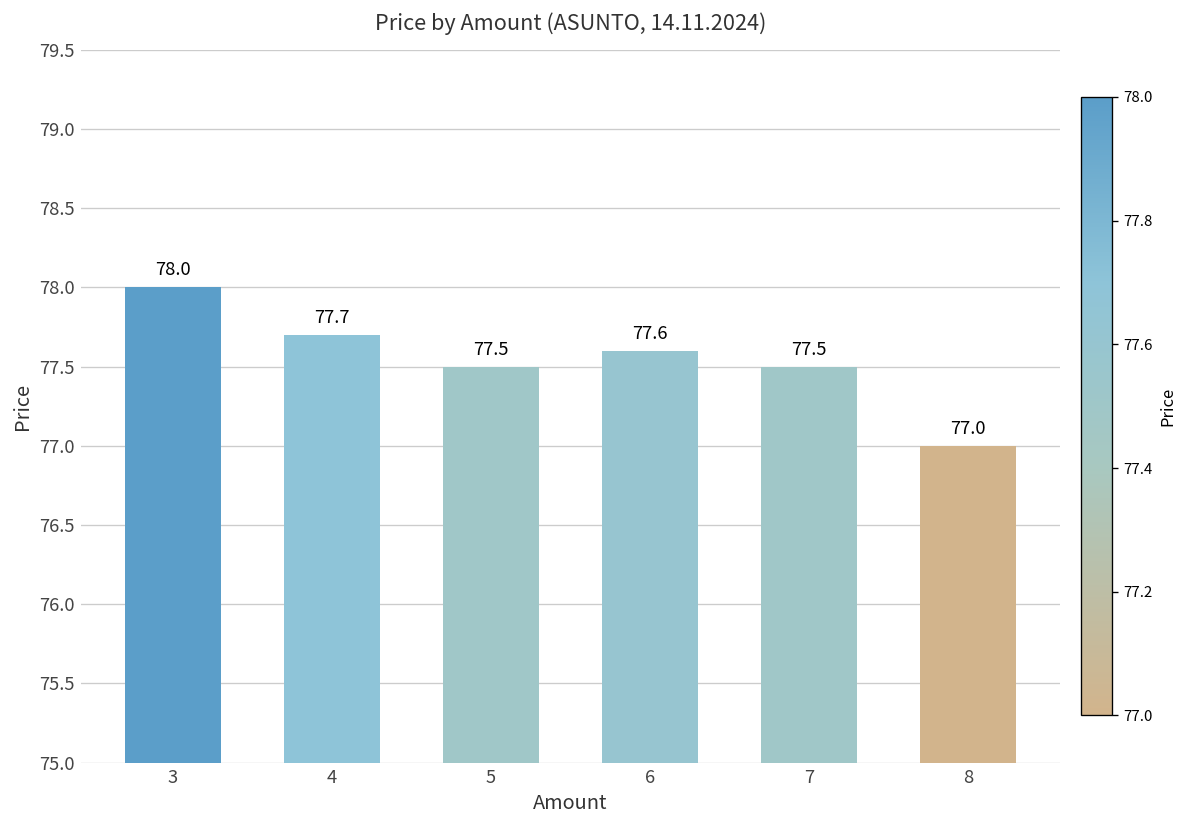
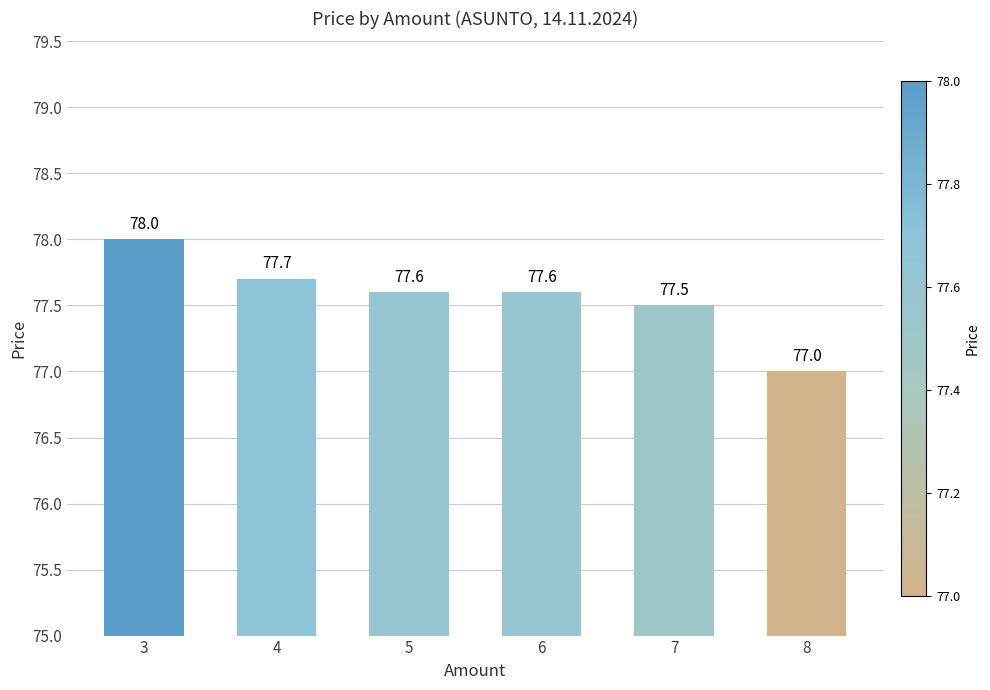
5: 77.5 -> 77.6
